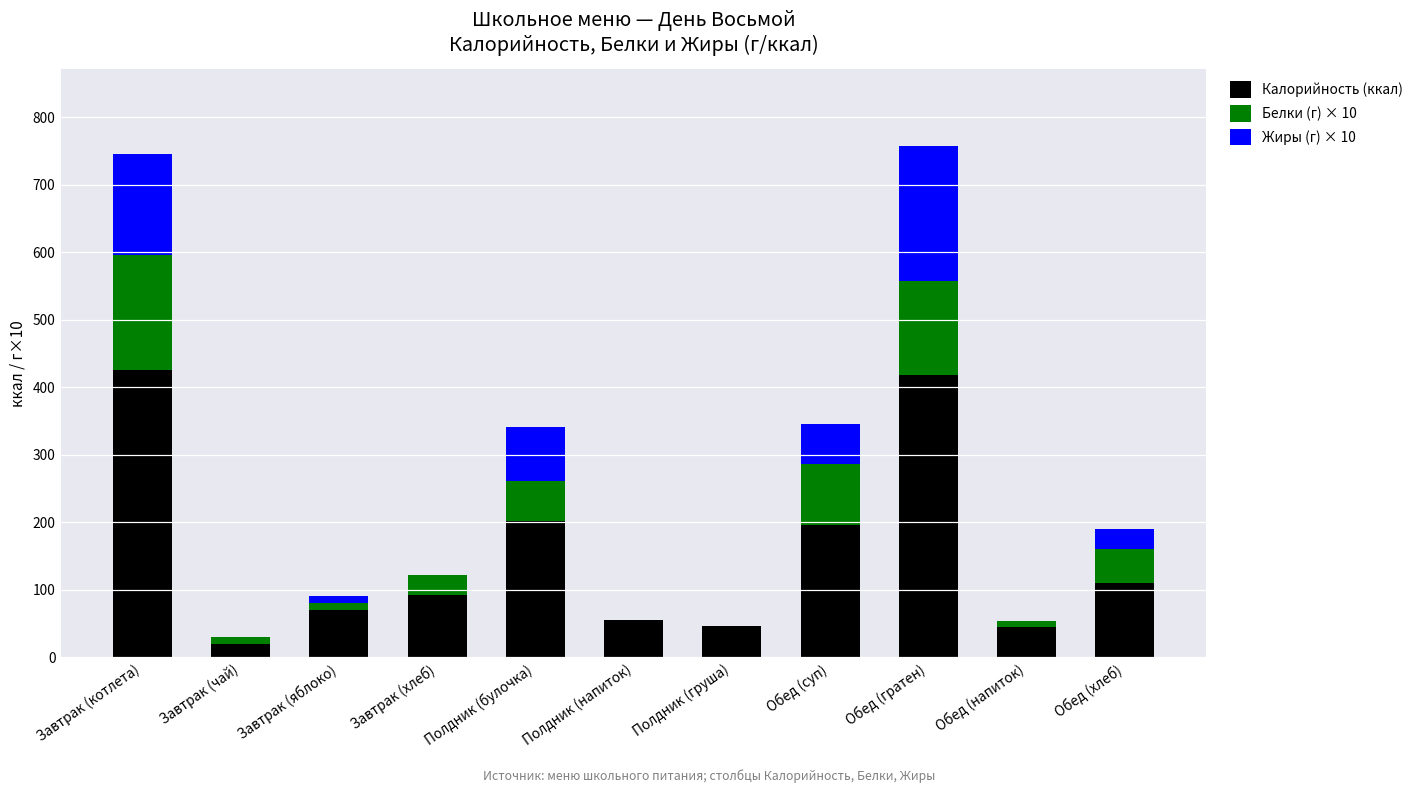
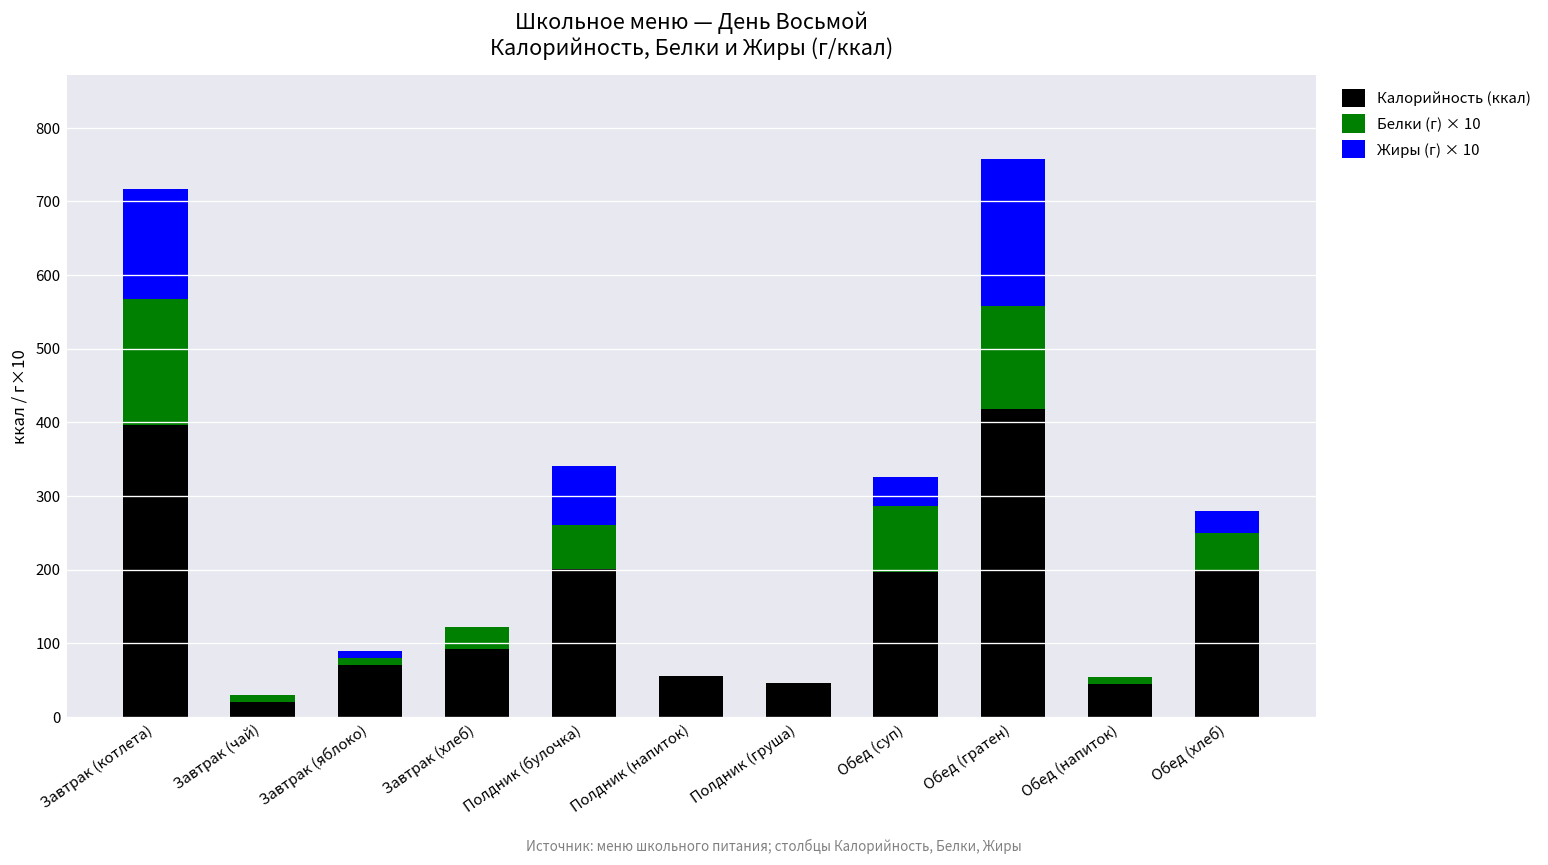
Калорийность (ккал), Завтрак (котлета): 430 -> 400
Жиры (г) × 10, Обед (суп): 60 -> 40
Калорийность (ккал), Обед (хлеб): 110 -> 200
